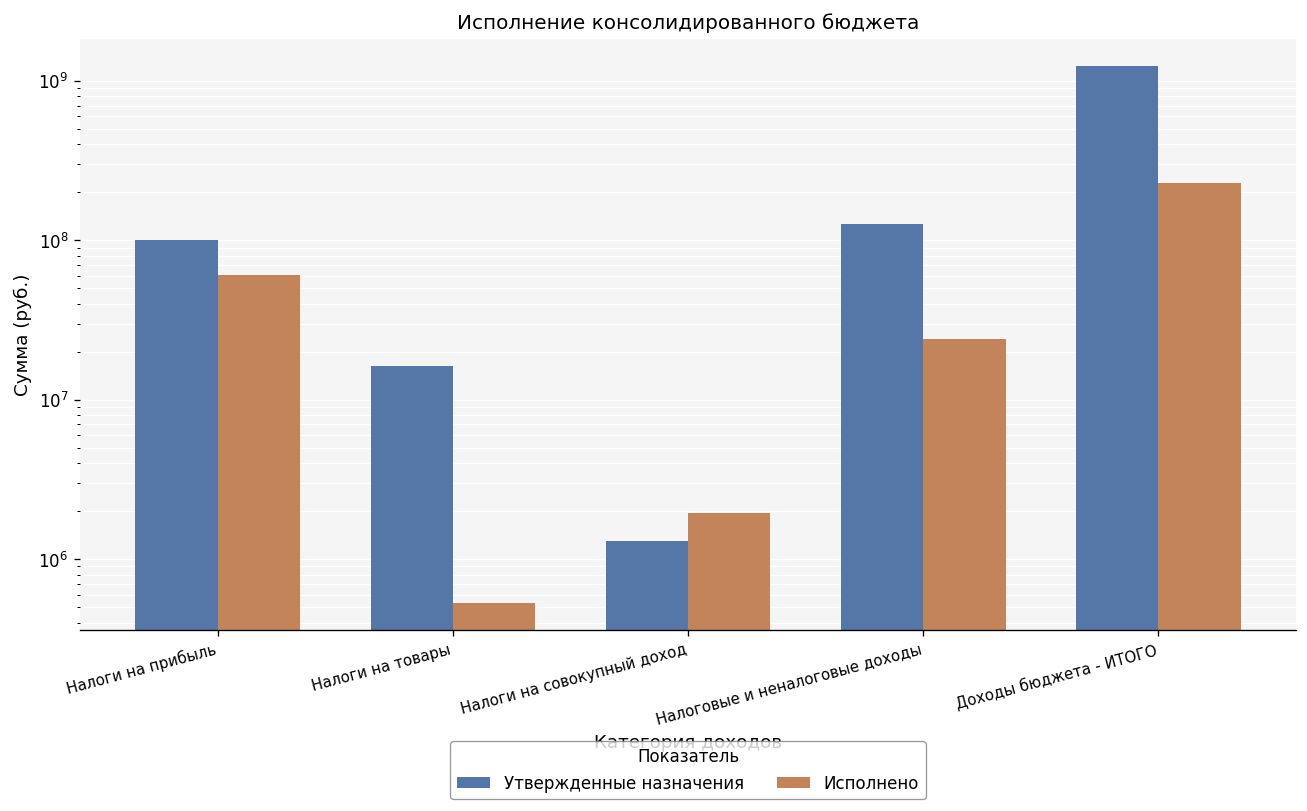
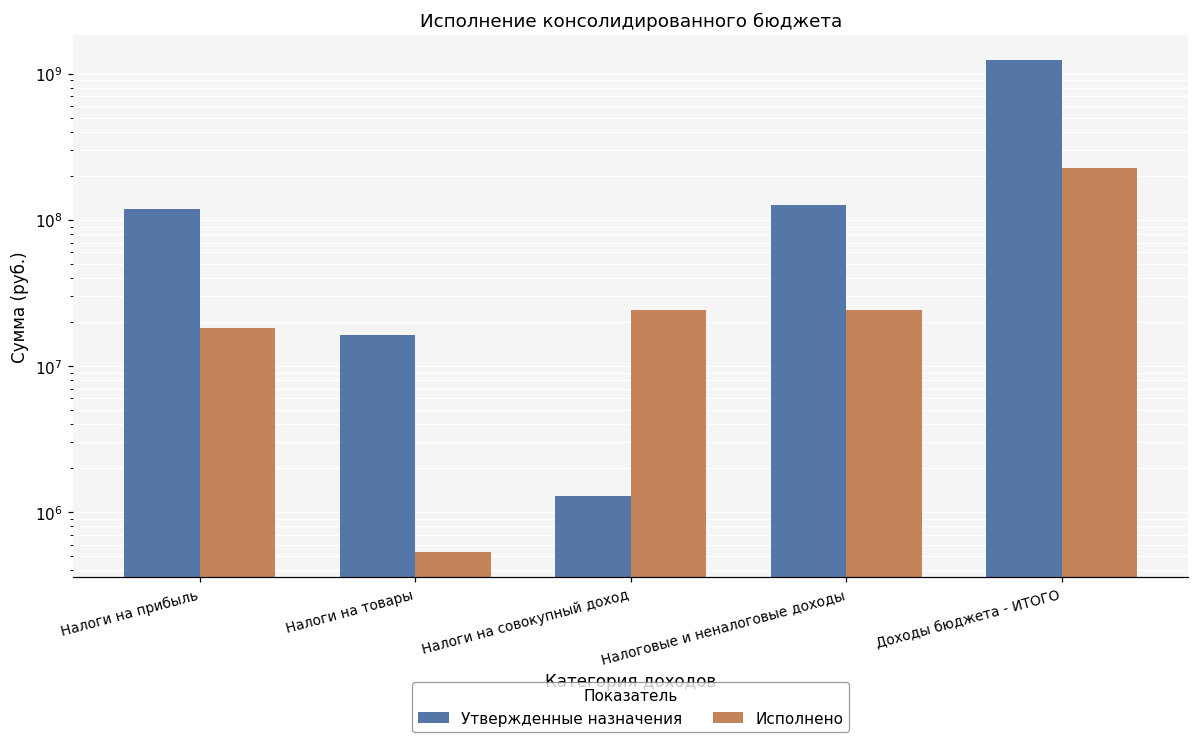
Утвержденные назначения, Налоги на прибыль: 100000000 -> 120000000
Исполнено, Налоги на прибыль: 60000000 -> 18000000
Исполнено, Налоги на совокупный доход: 1900000 -> 24000000
